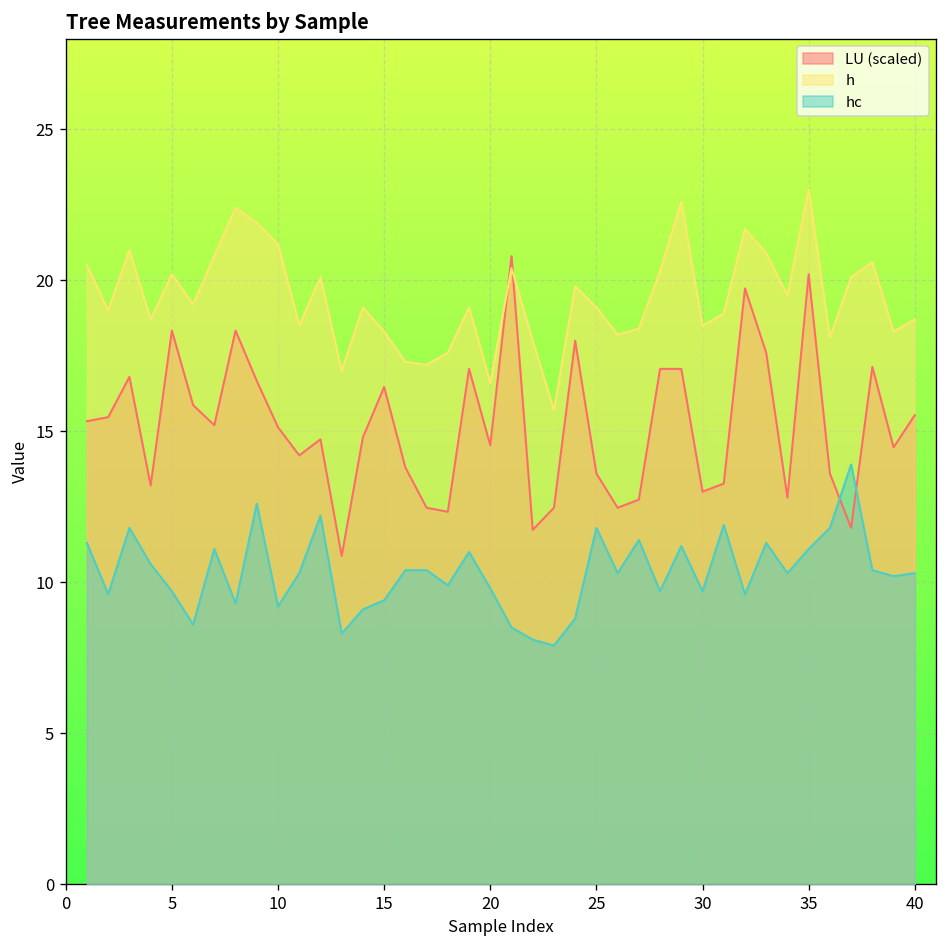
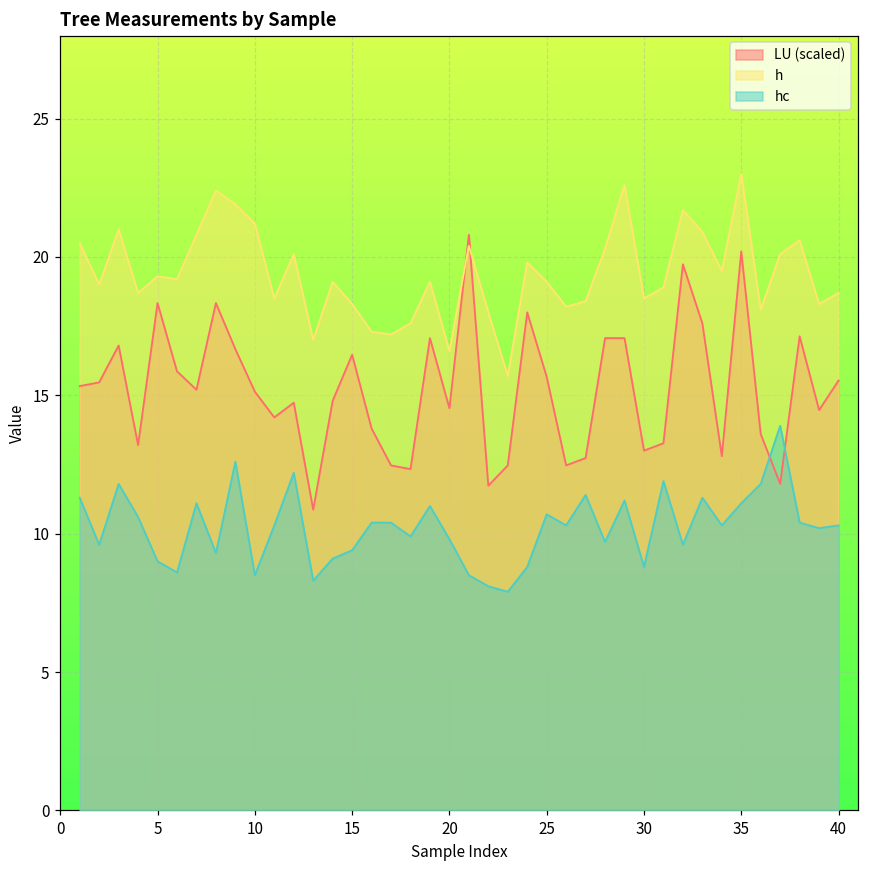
h, 5: 20.2 -> 19.3
hc, 5: 9.7 -> 9.0
hc, 10: 9.2 -> 8.5
LU (scaled), 25: 13.6 -> 15.7
hc, 25: 11.8 -> 10.7
hc, 30: 9.7 -> 8.8
